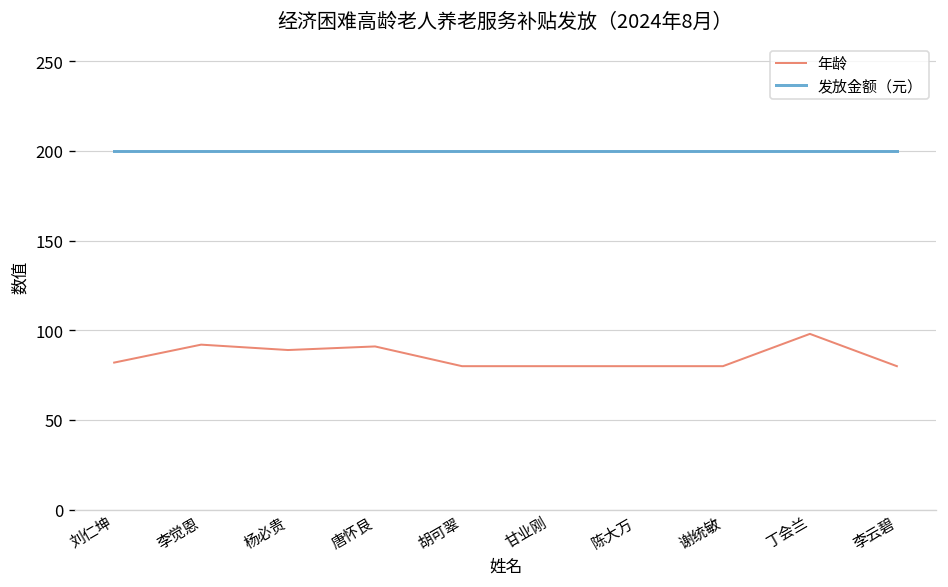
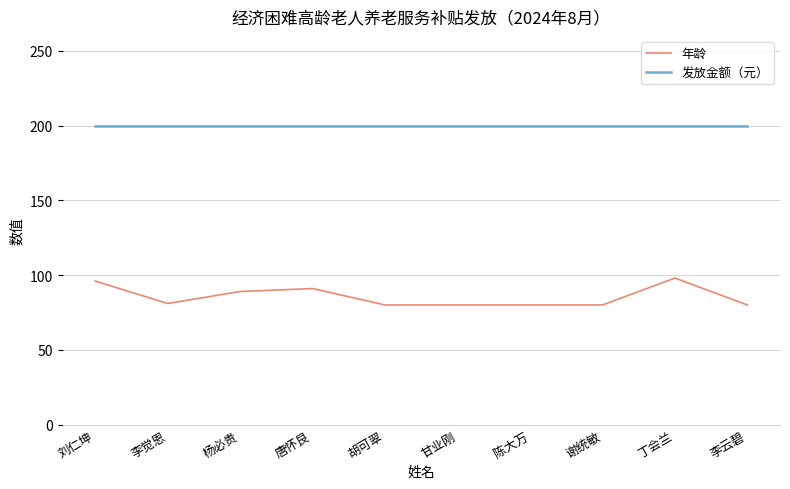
年龄, 刘仁坤: 82 -> 96
年龄, 李觉恩: 92 -> 81
